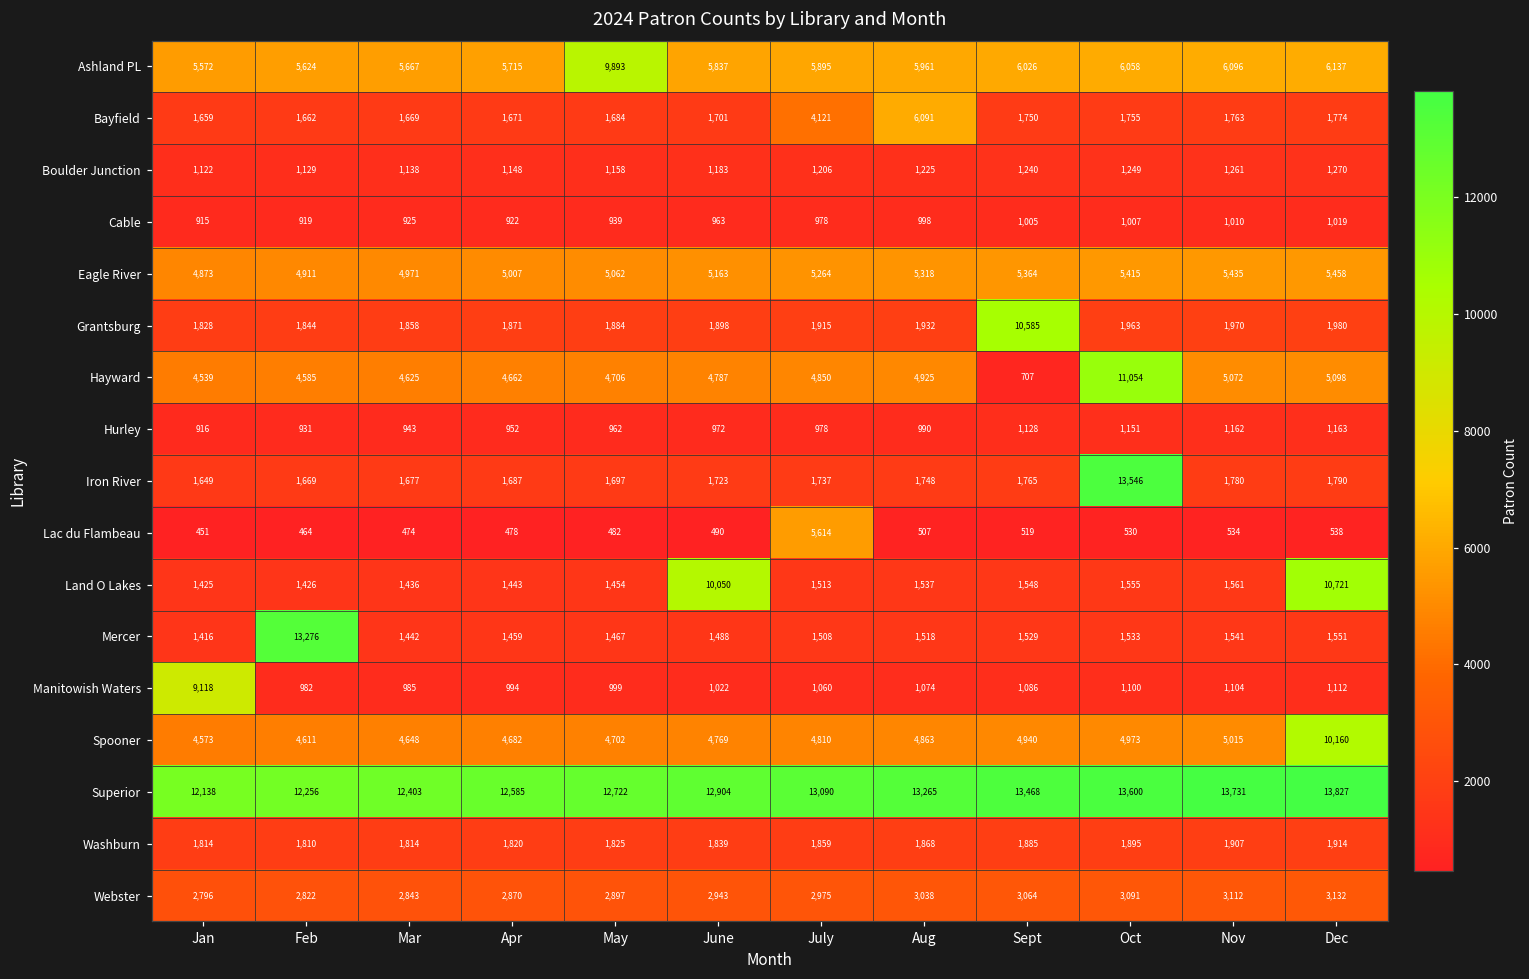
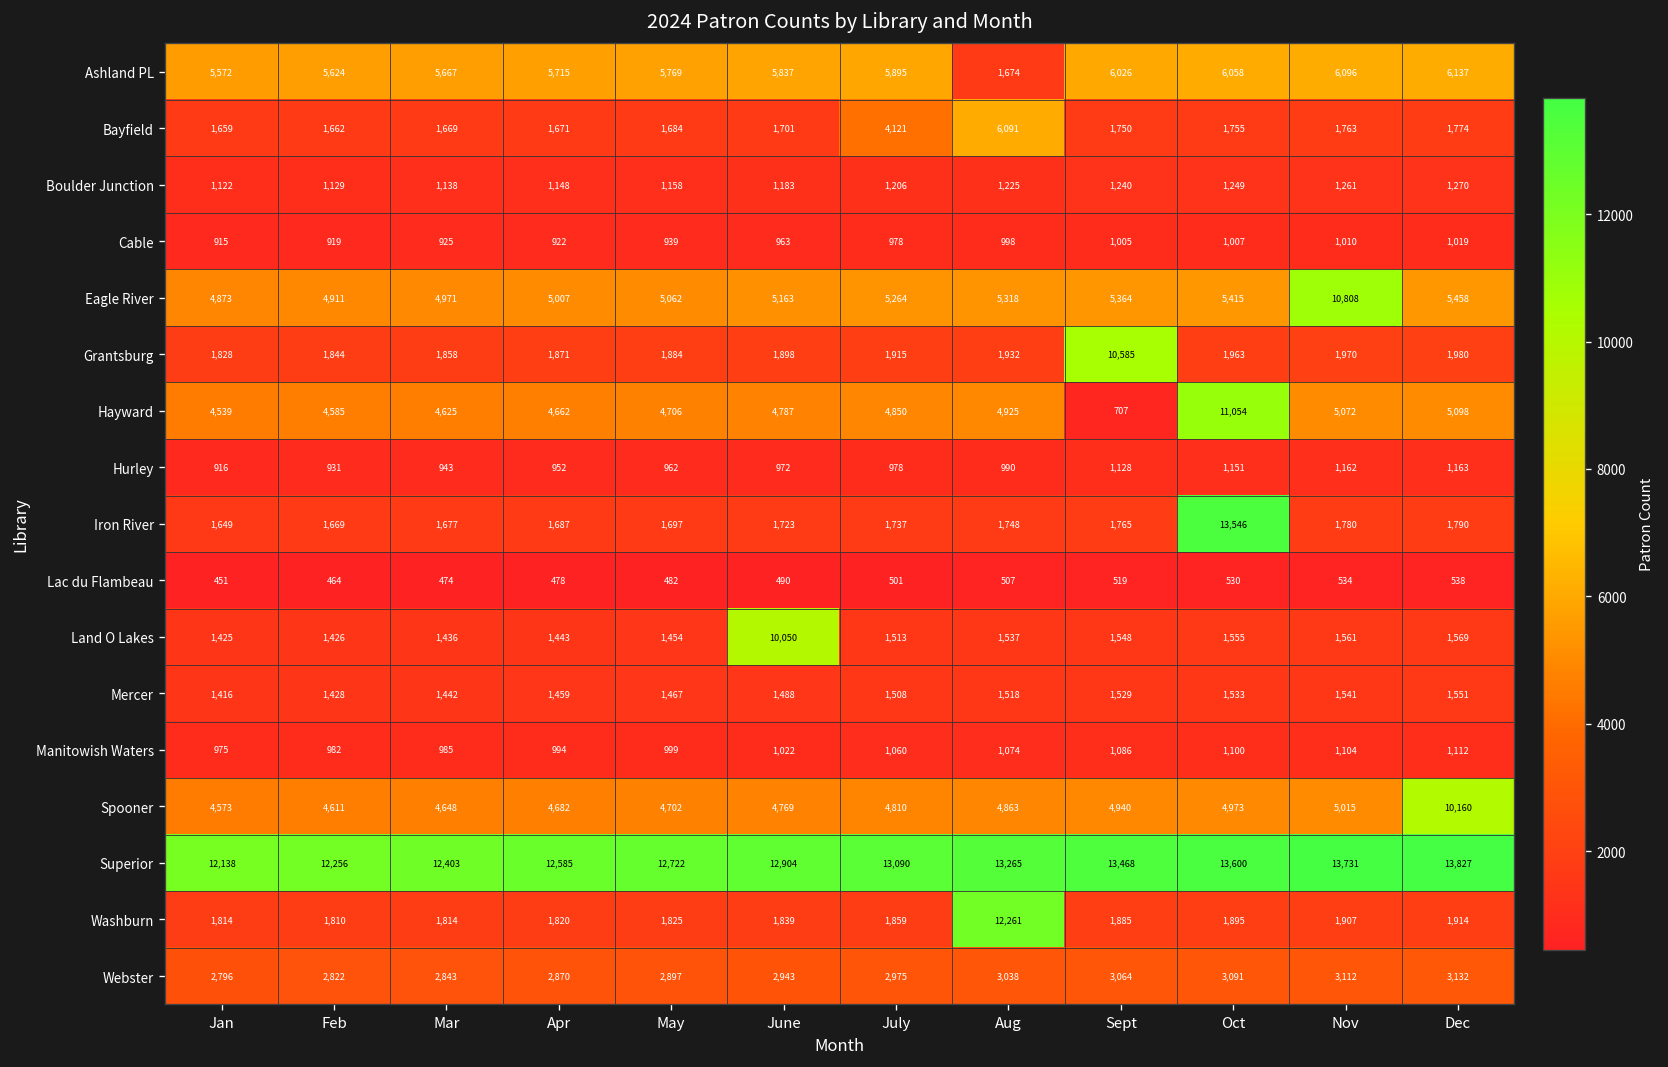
Ashland PL, May: 9,893 -> 5,769
Ashland PL, Aug: 5,961 -> 1,674
Eagle River, Nov: 5,435 -> 10,808
Lac du Flambeau, July: 5,614 -> 501
Land O Lakes, Dec: 10,721 -> 1,569
Mercer, Feb: 13,276 -> 1,428
Manitowish Waters, Jan: 9,118 -> 975
Washburn, Aug: 1,868 -> 12,261
